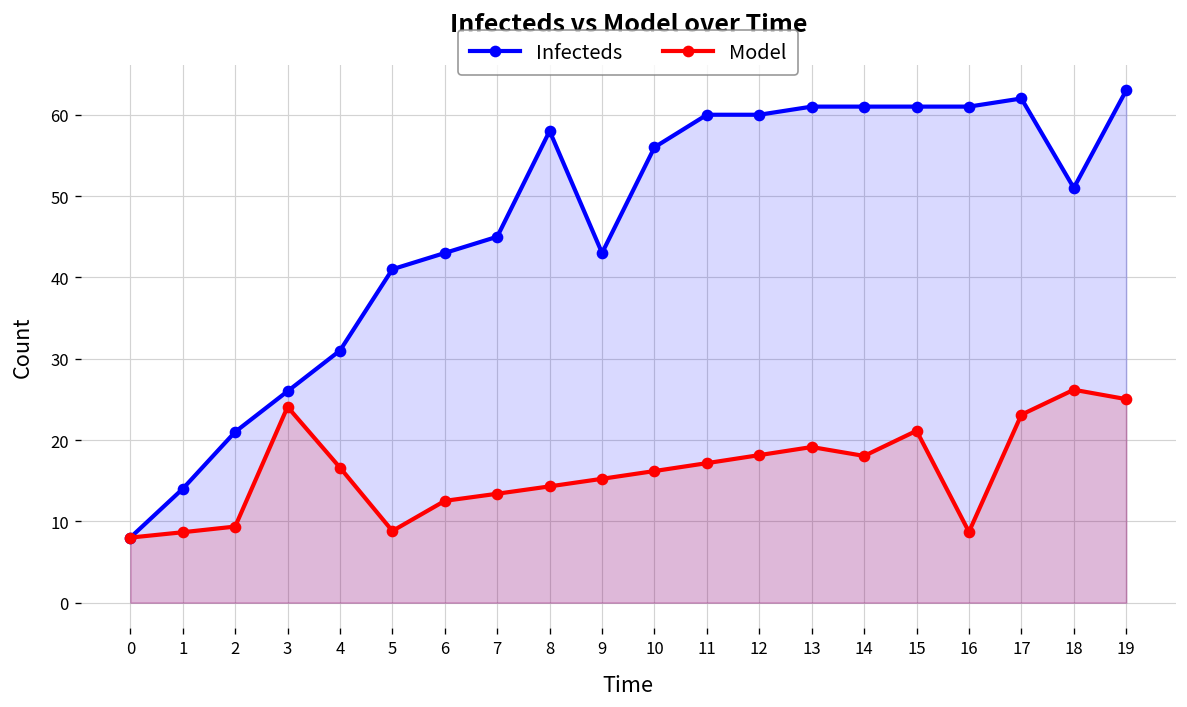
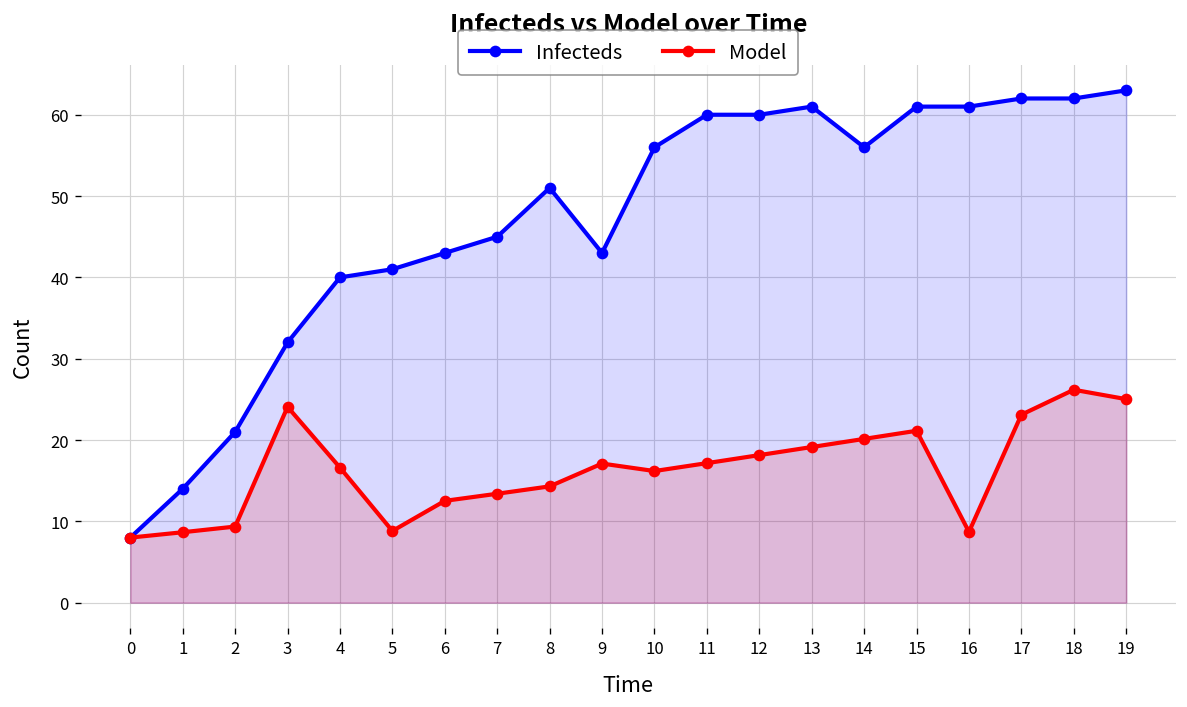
Infecteds, 3: 26 -> 32
Infecteds, 4: 31 -> 40
Infecteds, 8: 58 -> 51
Model, 9: 15 -> 17
Infecteds, 14: 61 -> 56
Model, 14: 18 -> 20
Infecteds, 18: 51 -> 62
